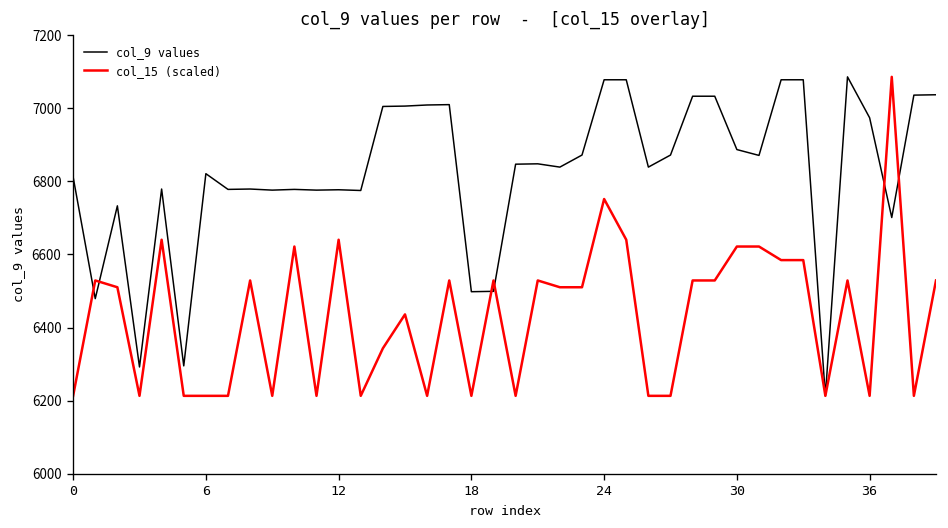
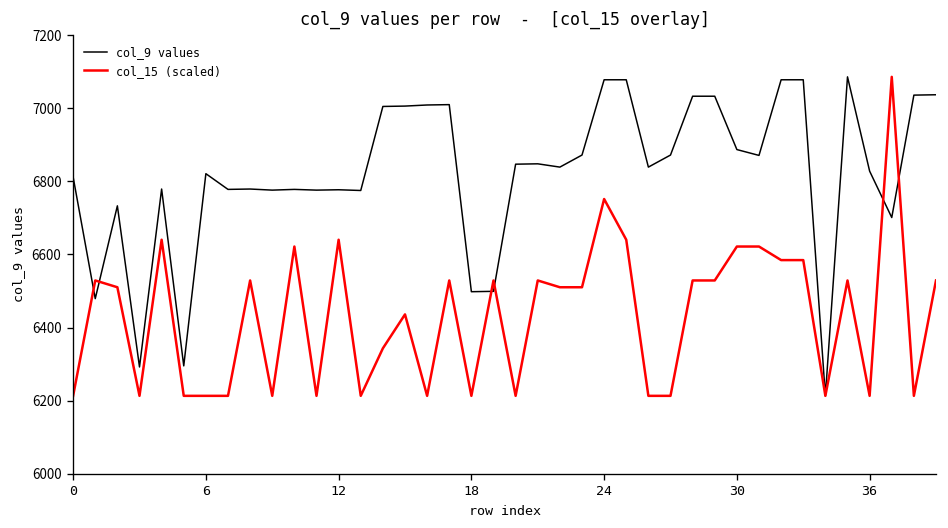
col_9 values, 36: 6970 -> 6830
